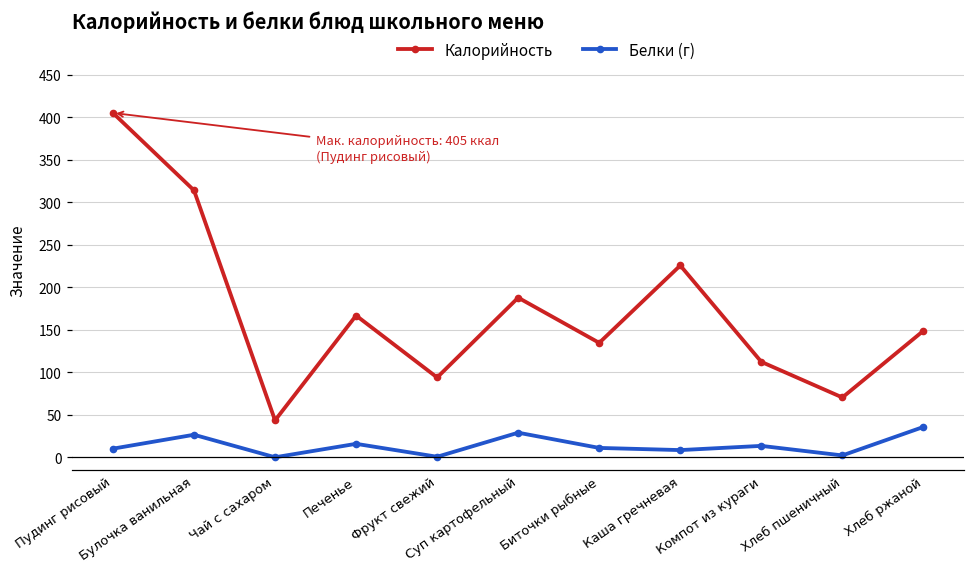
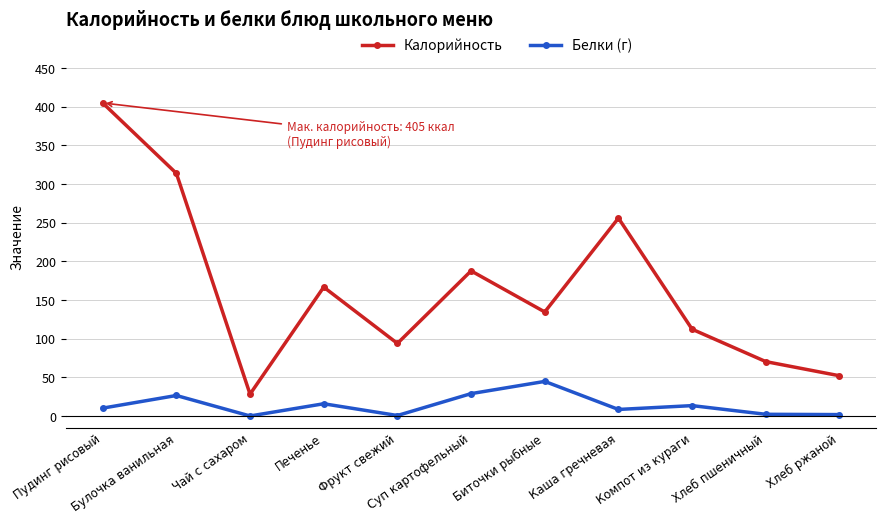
Калорийность, Чай с сахаром: 40 -> 30
Белки (г), Биточки рыбные: 10 -> 40
Калорийность, Каша гречневая: 230 -> 260
Калорийность, Хлеб ржаной: 150 -> 50
Белки (г), Хлеб ржаной: 40 -> 0
